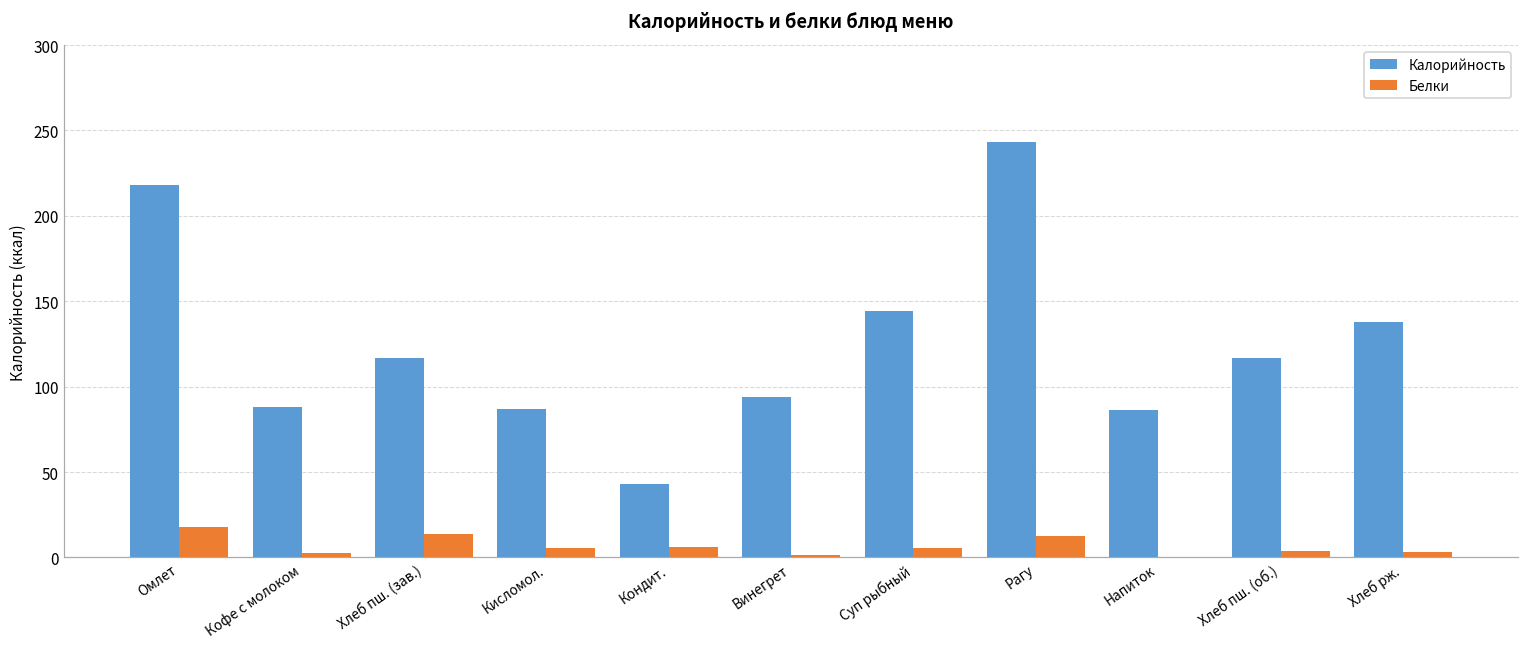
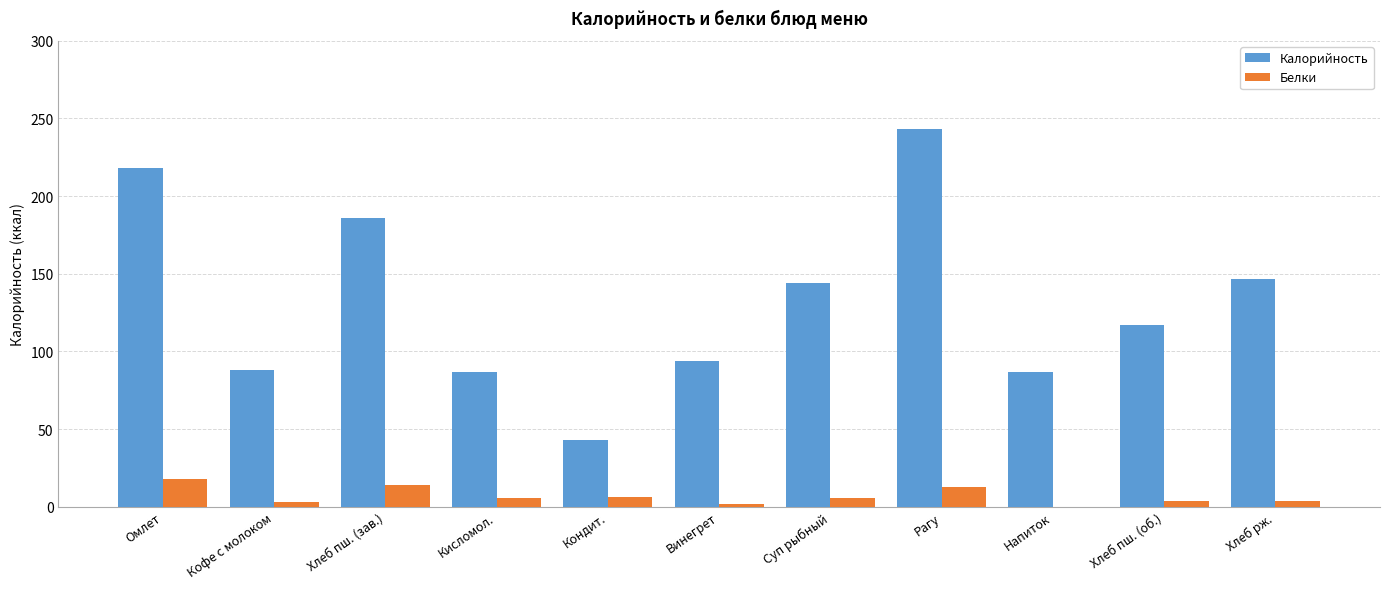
Калорийность, Хлеб пш. (зав.): 117 -> 186
Калорийность, Хлеб рж.: 138 -> 146
